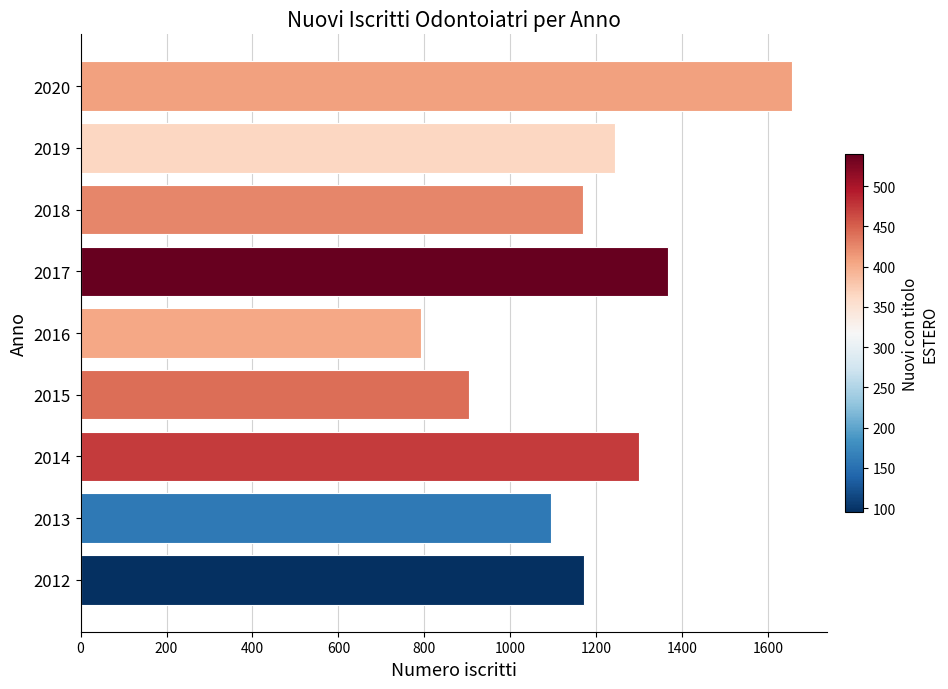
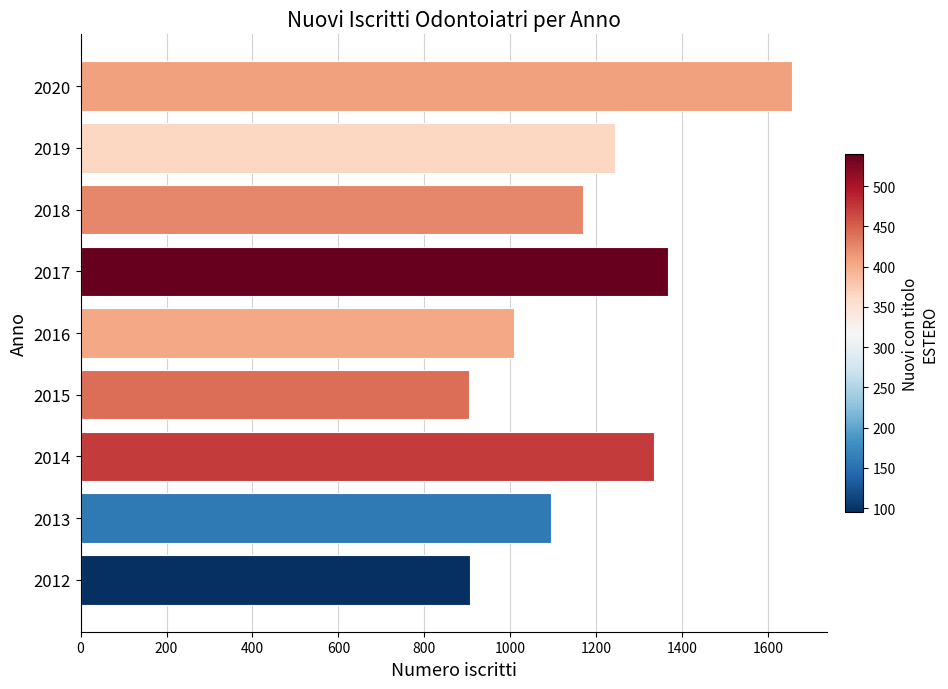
2016: 790 -> 1010
2014: 1300 -> 1330
2012: 1170 -> 910
